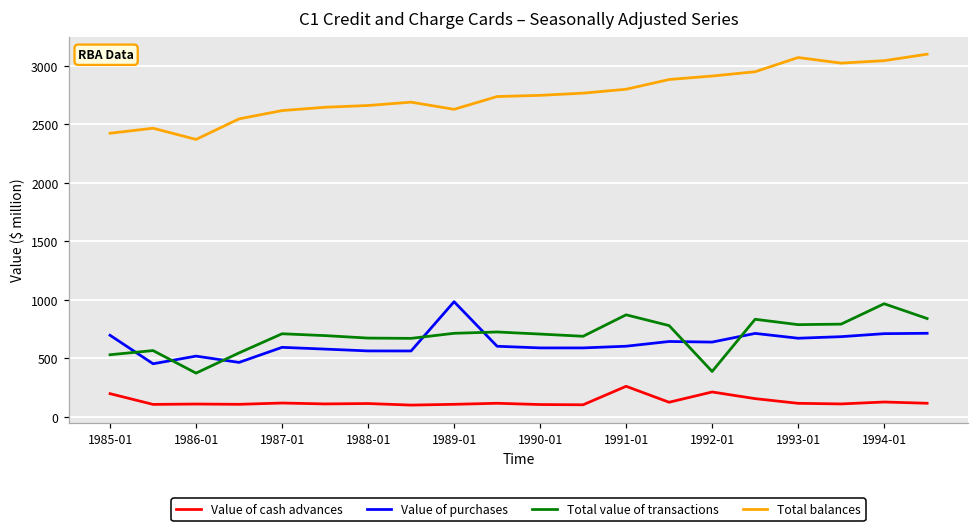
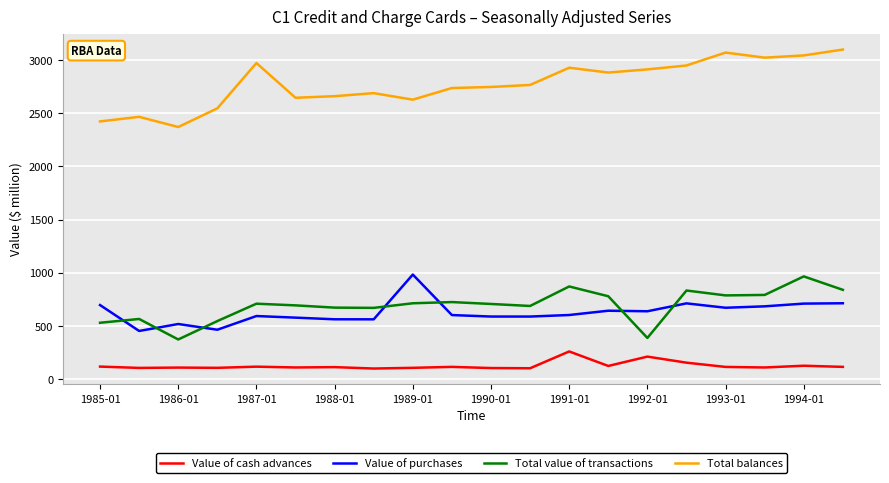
Value of cash advances, 1985-01: 200 -> 120
Total balances, 1987-01: 2620 -> 2970
Total balances, 1991-01: 2800 -> 2930
